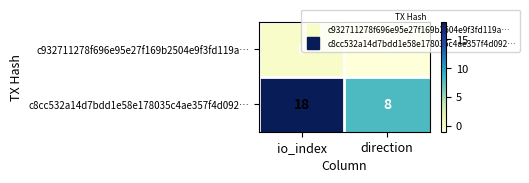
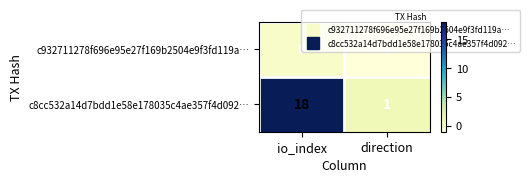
c8cc532a14d7bdd1e58e178035c4ae357f4d092…, direction: 8 -> 1
